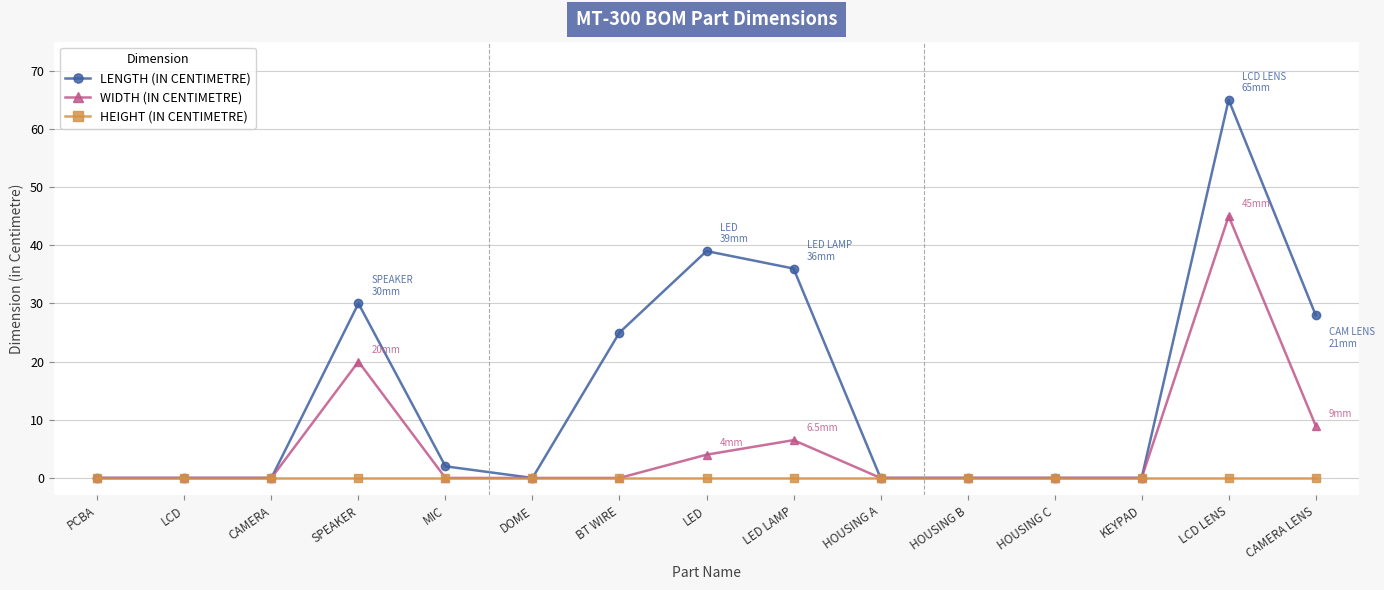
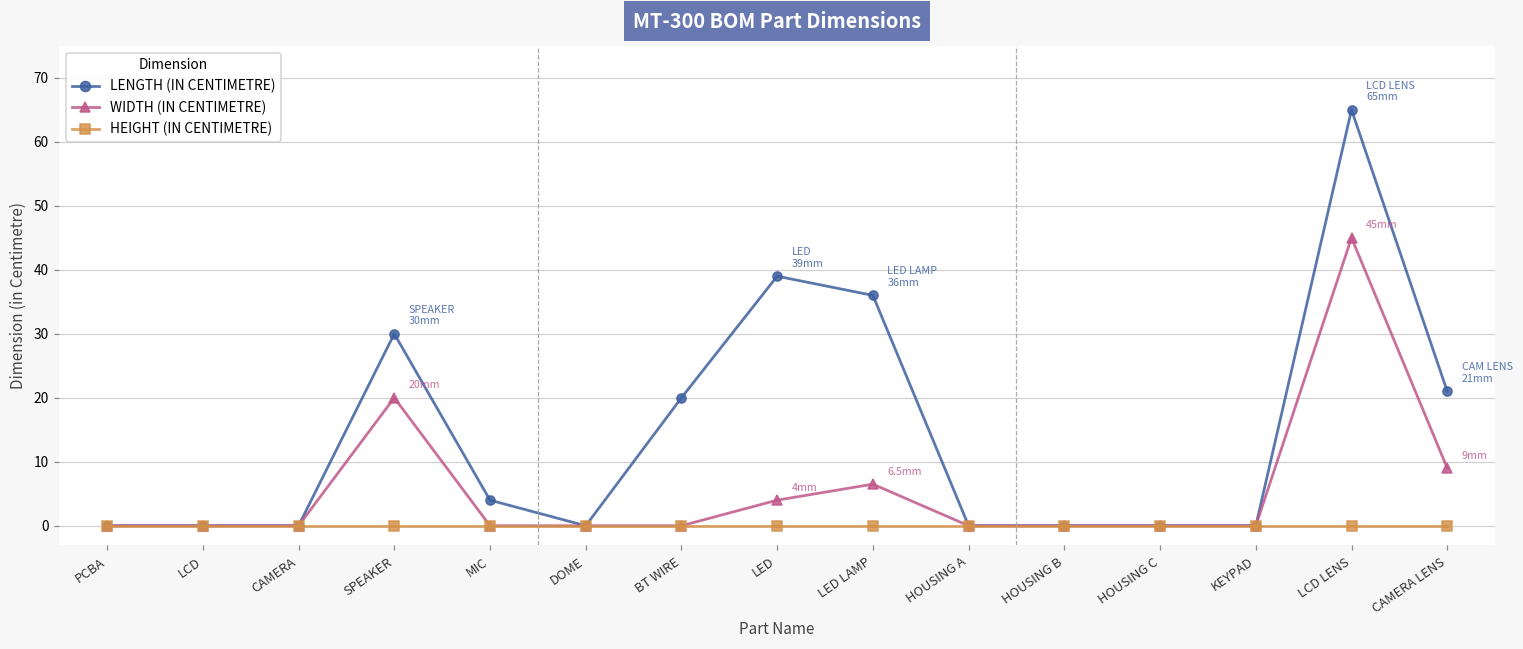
LENGTH (IN CENTIMETRE), MIC: 2 -> 4
LENGTH (IN CENTIMETRE), BT WIRE: 25 -> 20
LENGTH (IN CENTIMETRE), CAMERA LENS: 28 -> 21
